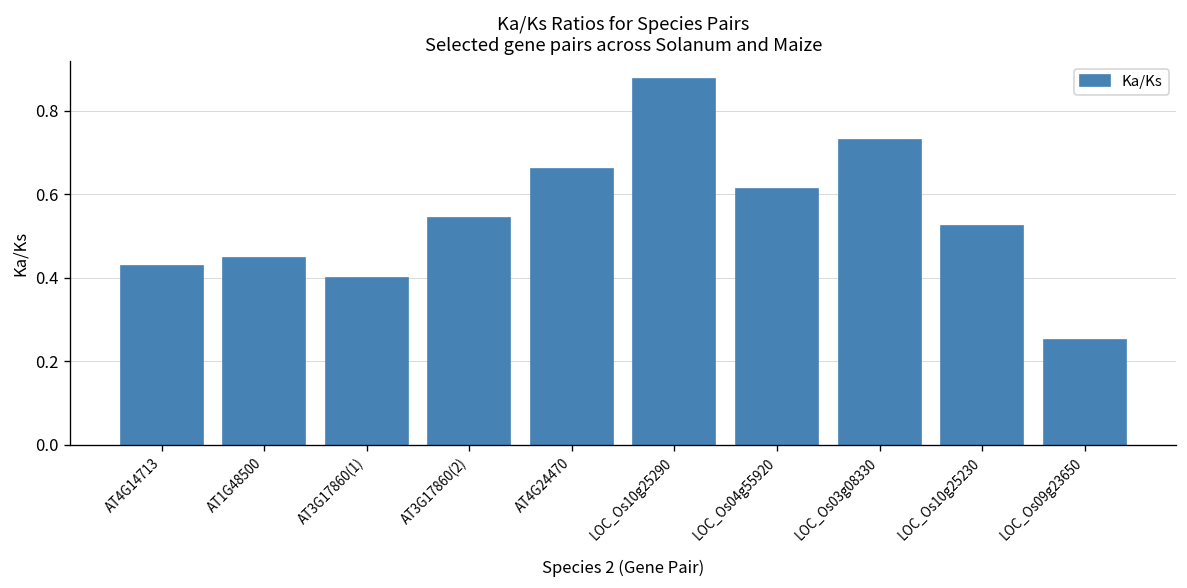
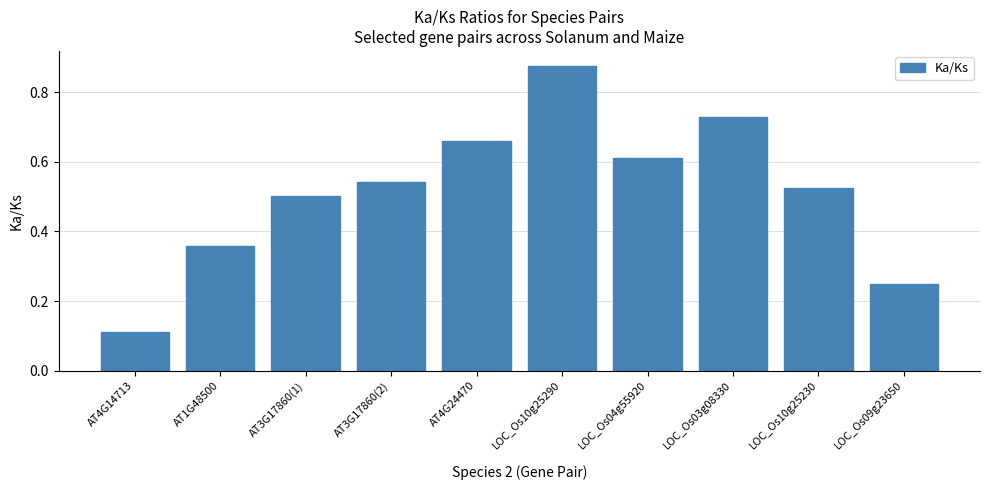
AT4G14713: 0.43 -> 0.11
AT1G48500: 0.45 -> 0.36
AT3G17860(1): 0.40 -> 0.50
